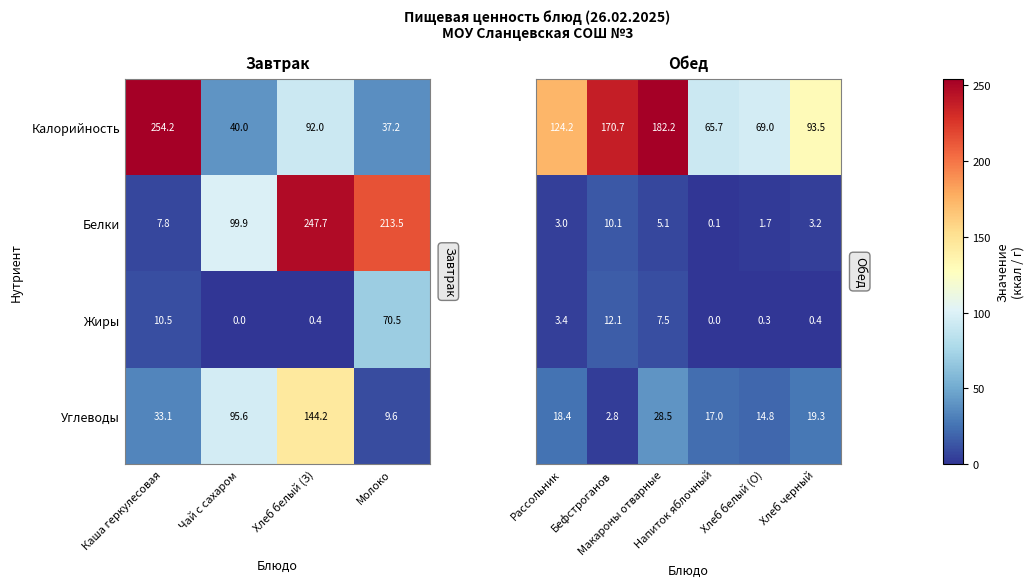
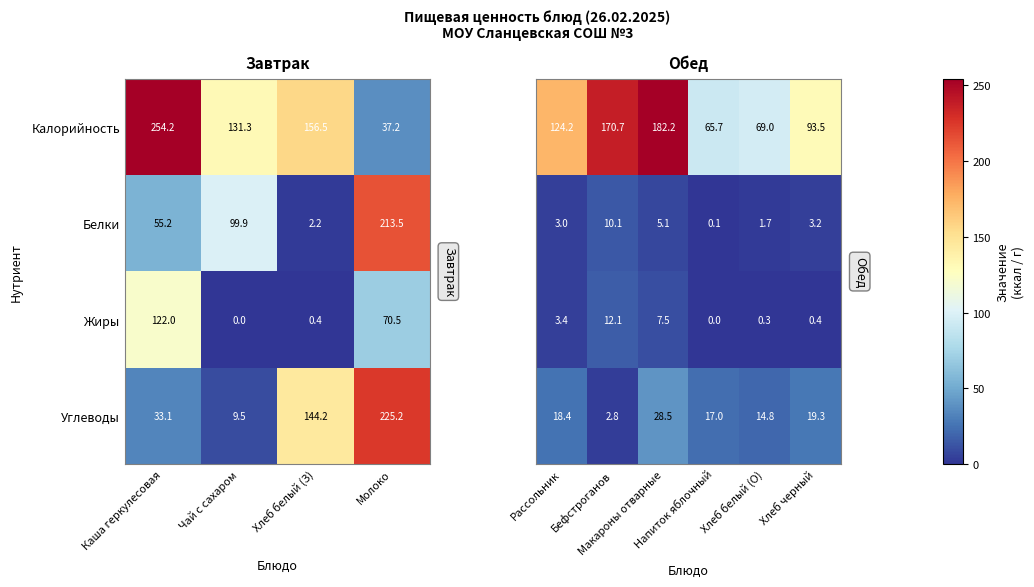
Завтрак, Калорийность, Чай с сахаром: 40.0 -> 131.3
Завтрак, Калорийность, Хлеб белый (З): 92.0 -> 156.5
Завтрак, Белки, Каша геркулесовая: 7.8 -> 55.2
Завтрак, Белки, Хлеб белый (З): 247.7 -> 2.2
Завтрак, Жиры, Каша геркулесовая: 10.5 -> 122.0
Завтрак, Углеводы, Чай с сахаром: 95.6 -> 9.5
Завтрак, Углеводы, Молоко: 9.6 -> 225.2
